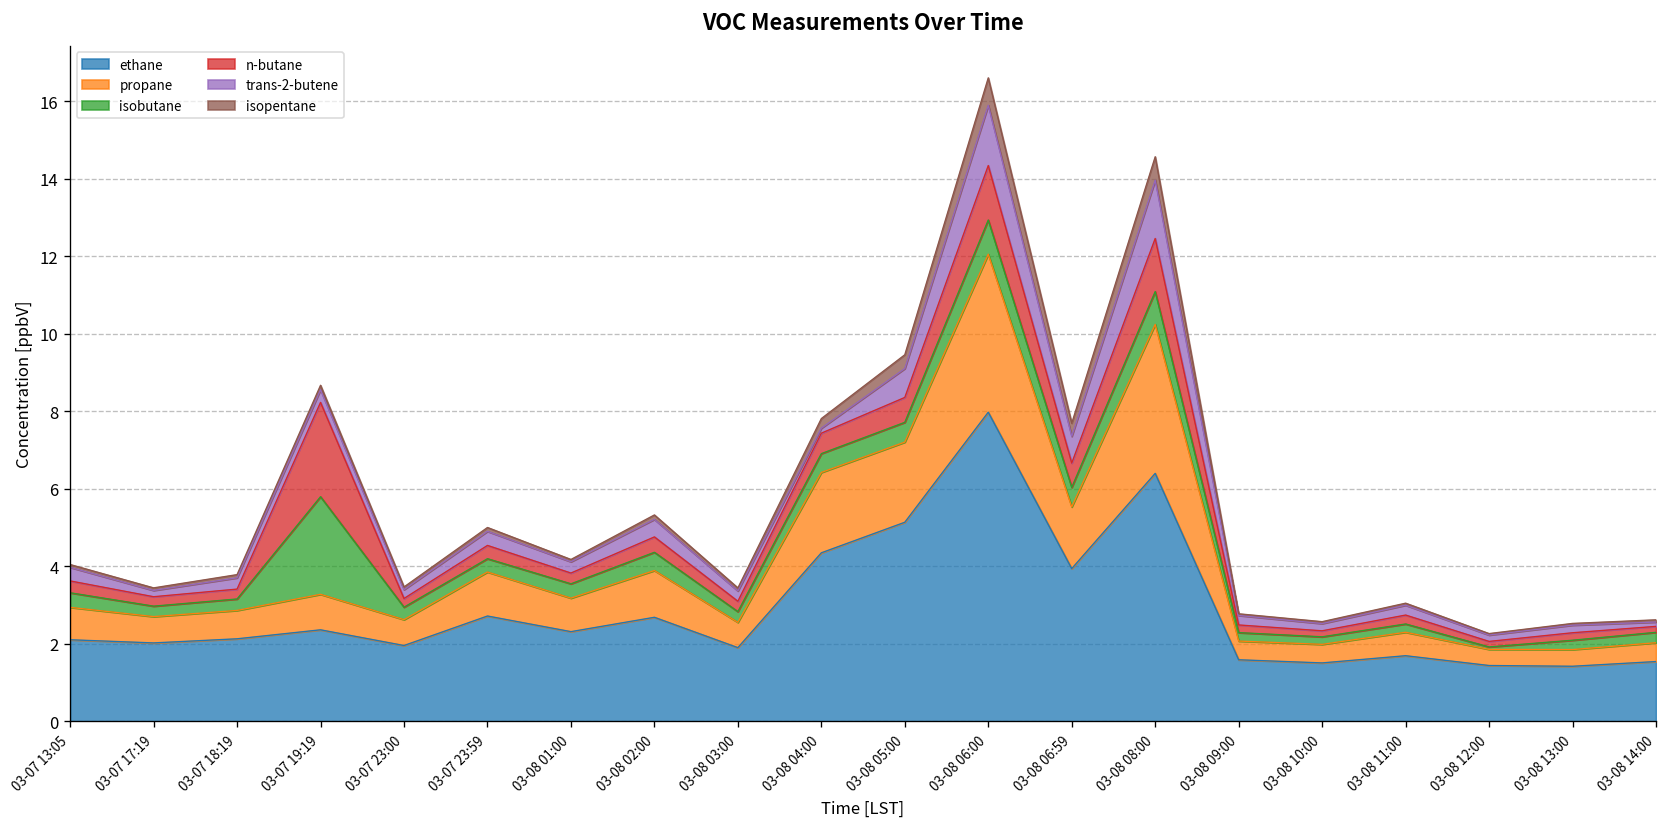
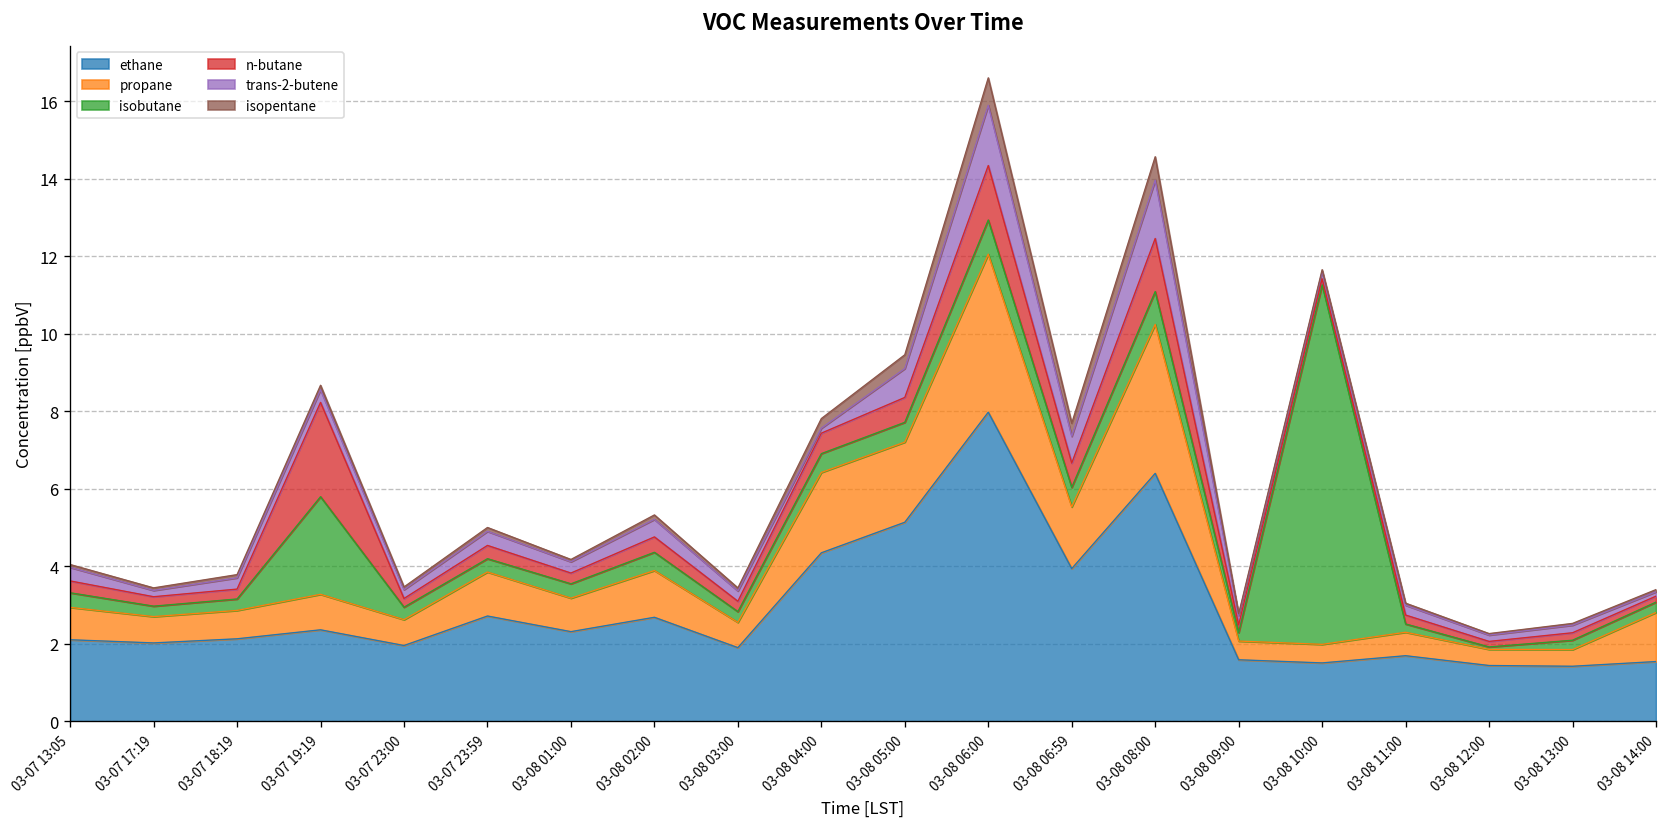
isobutane, 03-08 10:00: 0.2 -> 9.3
propane, 03-08 14:00: 0.5 -> 1.3
